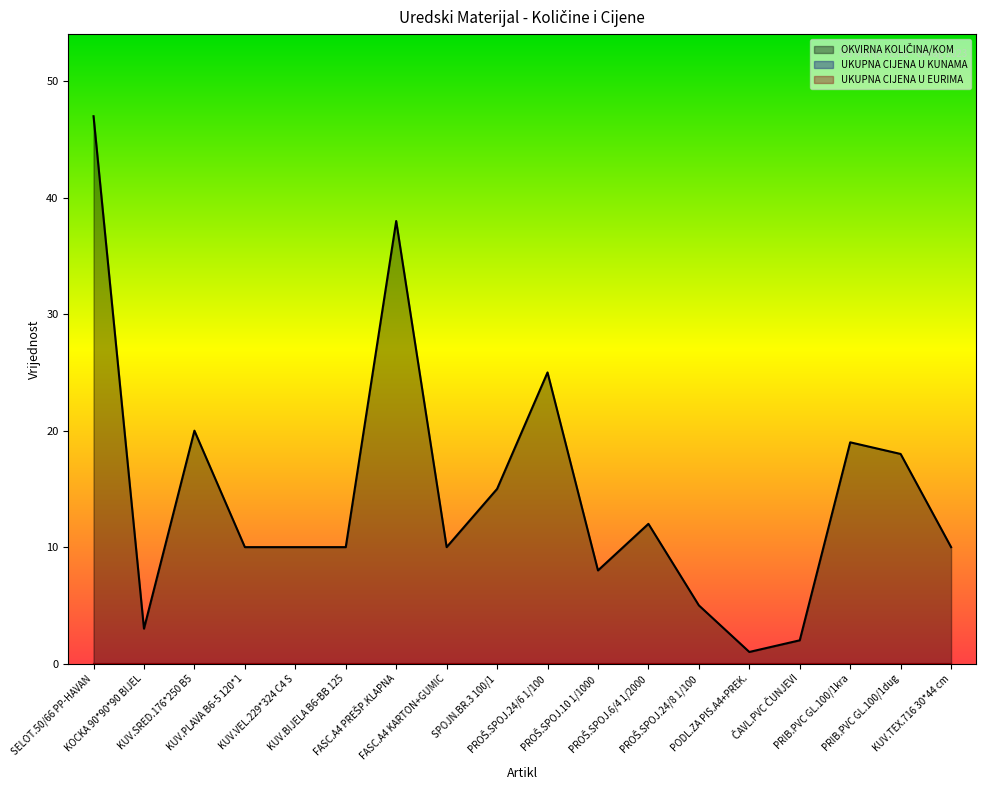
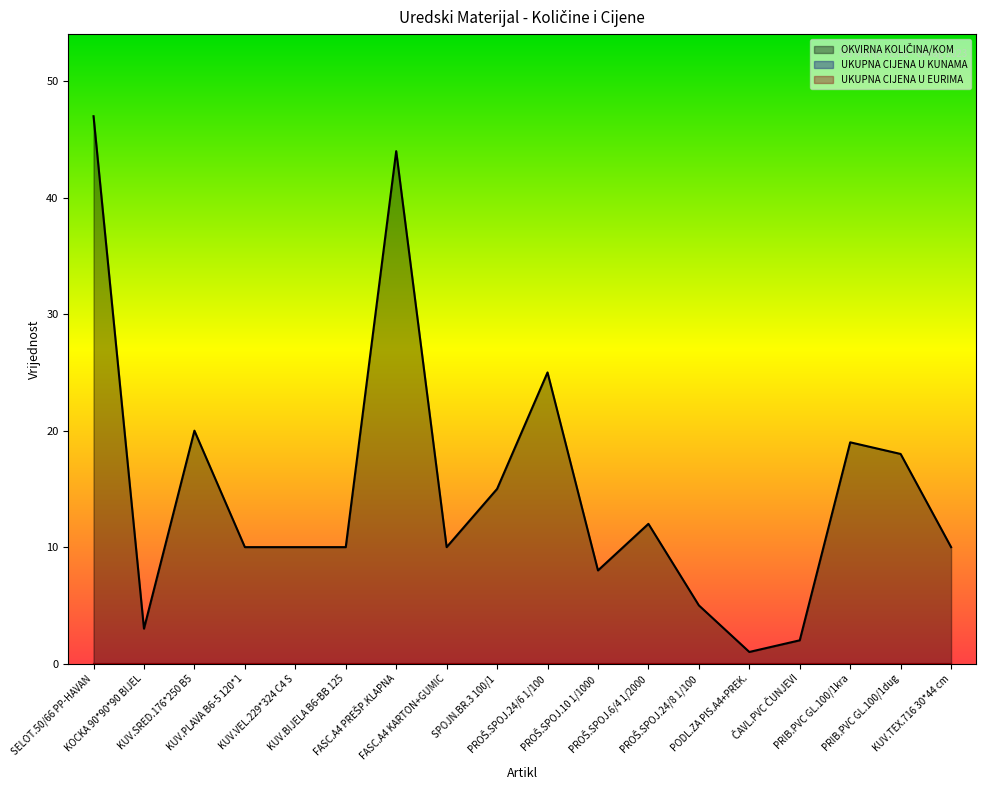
OKVIRNA KOLIČINA/KOM, FASC.A4 PREŠP.KLAPNA: 38 -> 44
